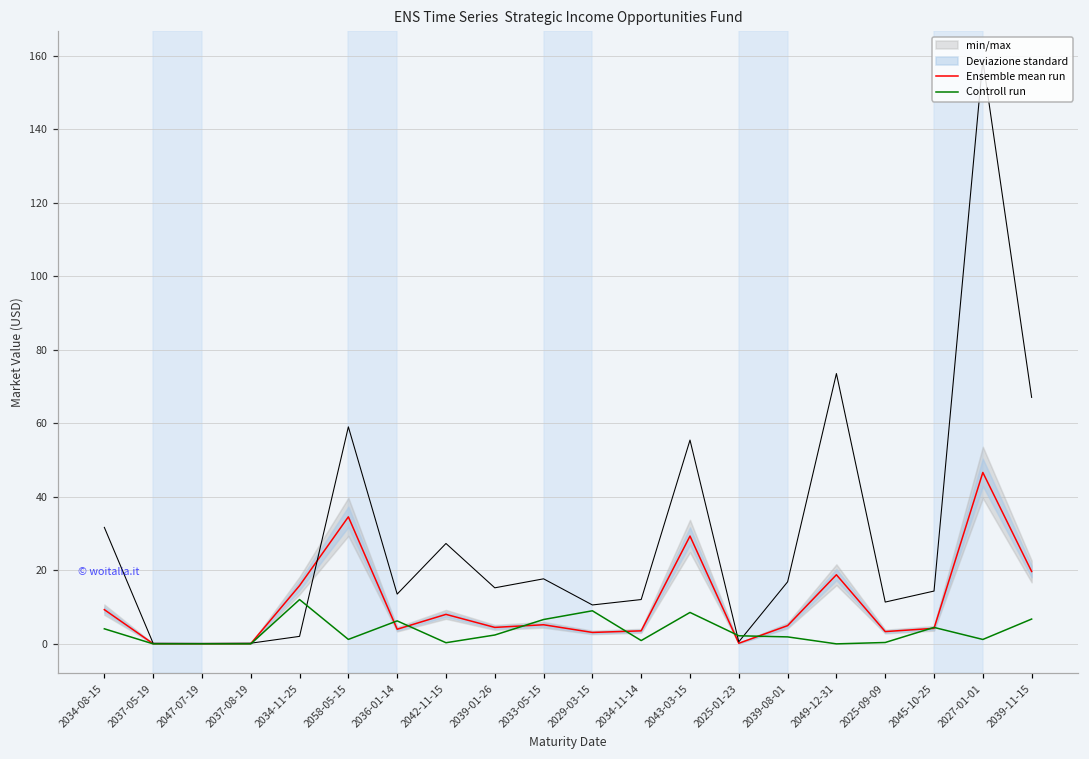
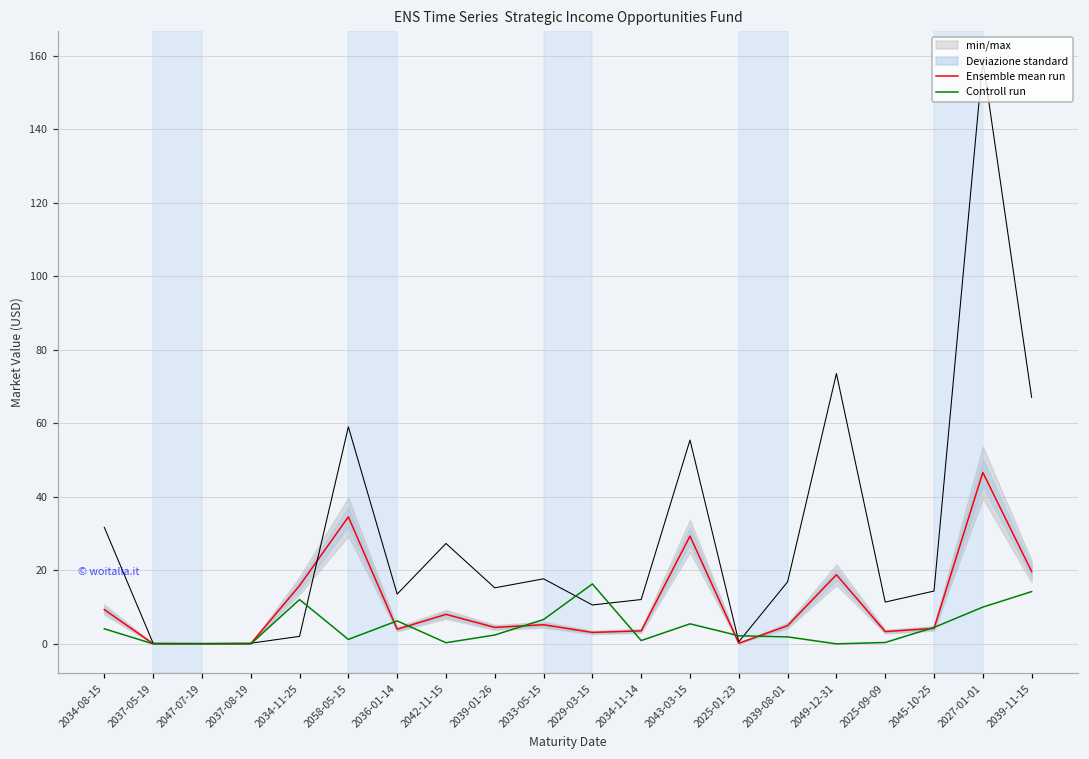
Controll run, 2029-03-15: 9 -> 16
Controll run, 2043-03-15: 9 -> 5
Controll run, 2027-01-01: 1 -> 10
Controll run, 2039-11-15: 7 -> 14
